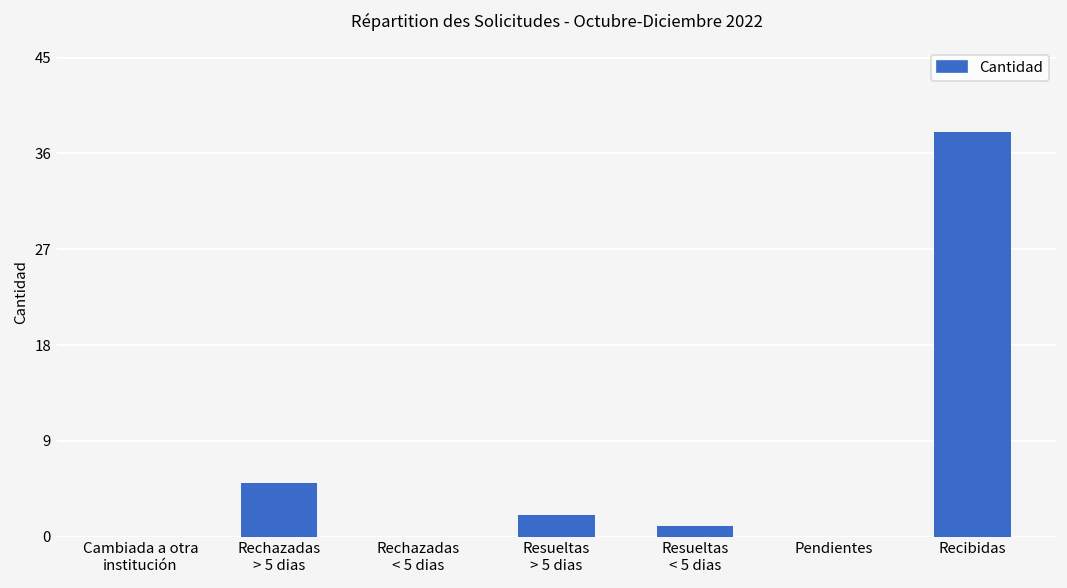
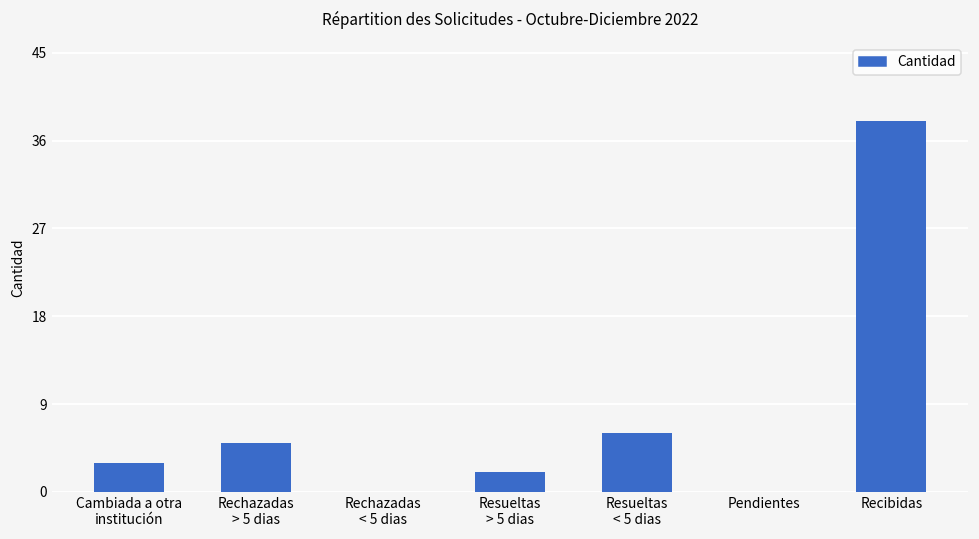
Cambiada a otra institución: 0 -> 3
Resueltas < 5 dias: 1 -> 6
